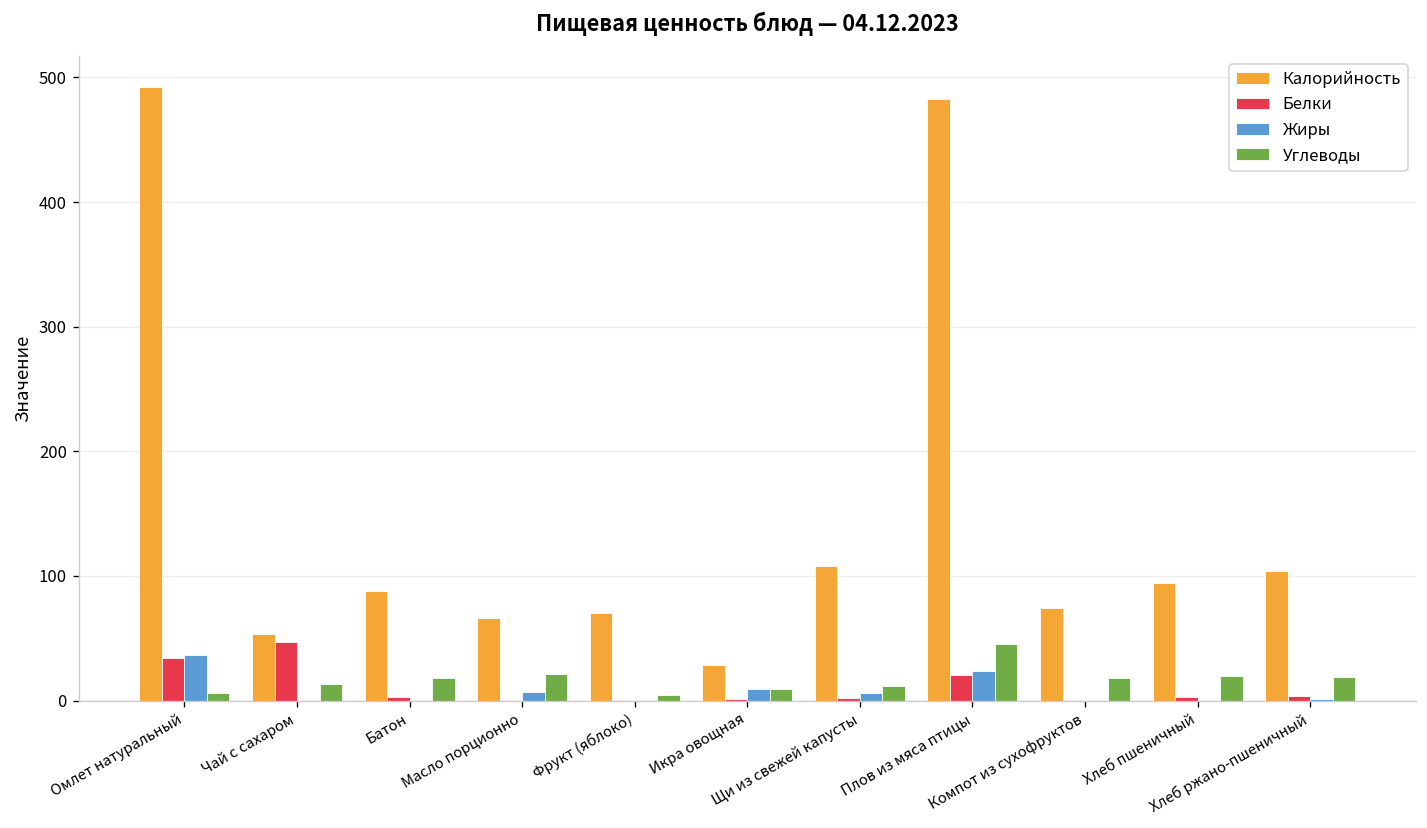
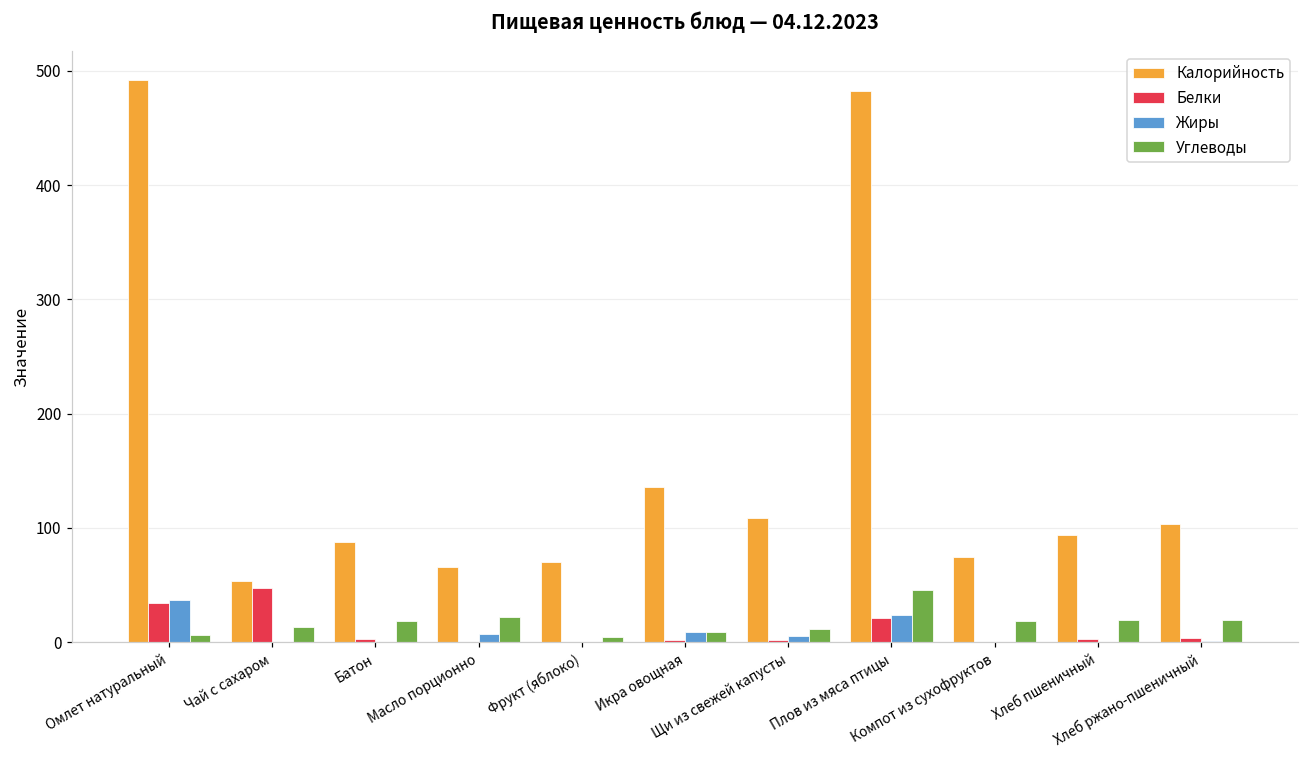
Калорийность, Икра овощная: 29 -> 136
